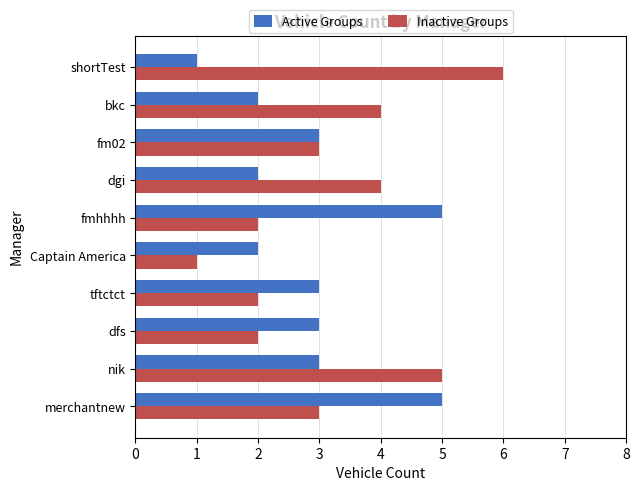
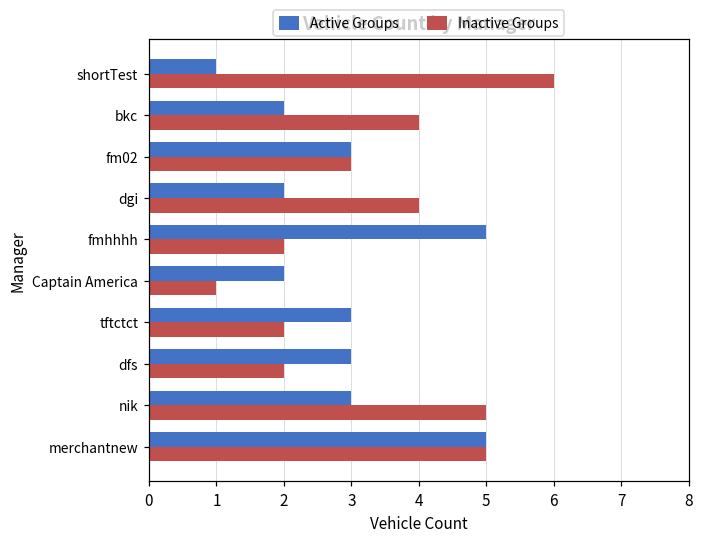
Inactive Groups, merchantnew: 3 -> 5
